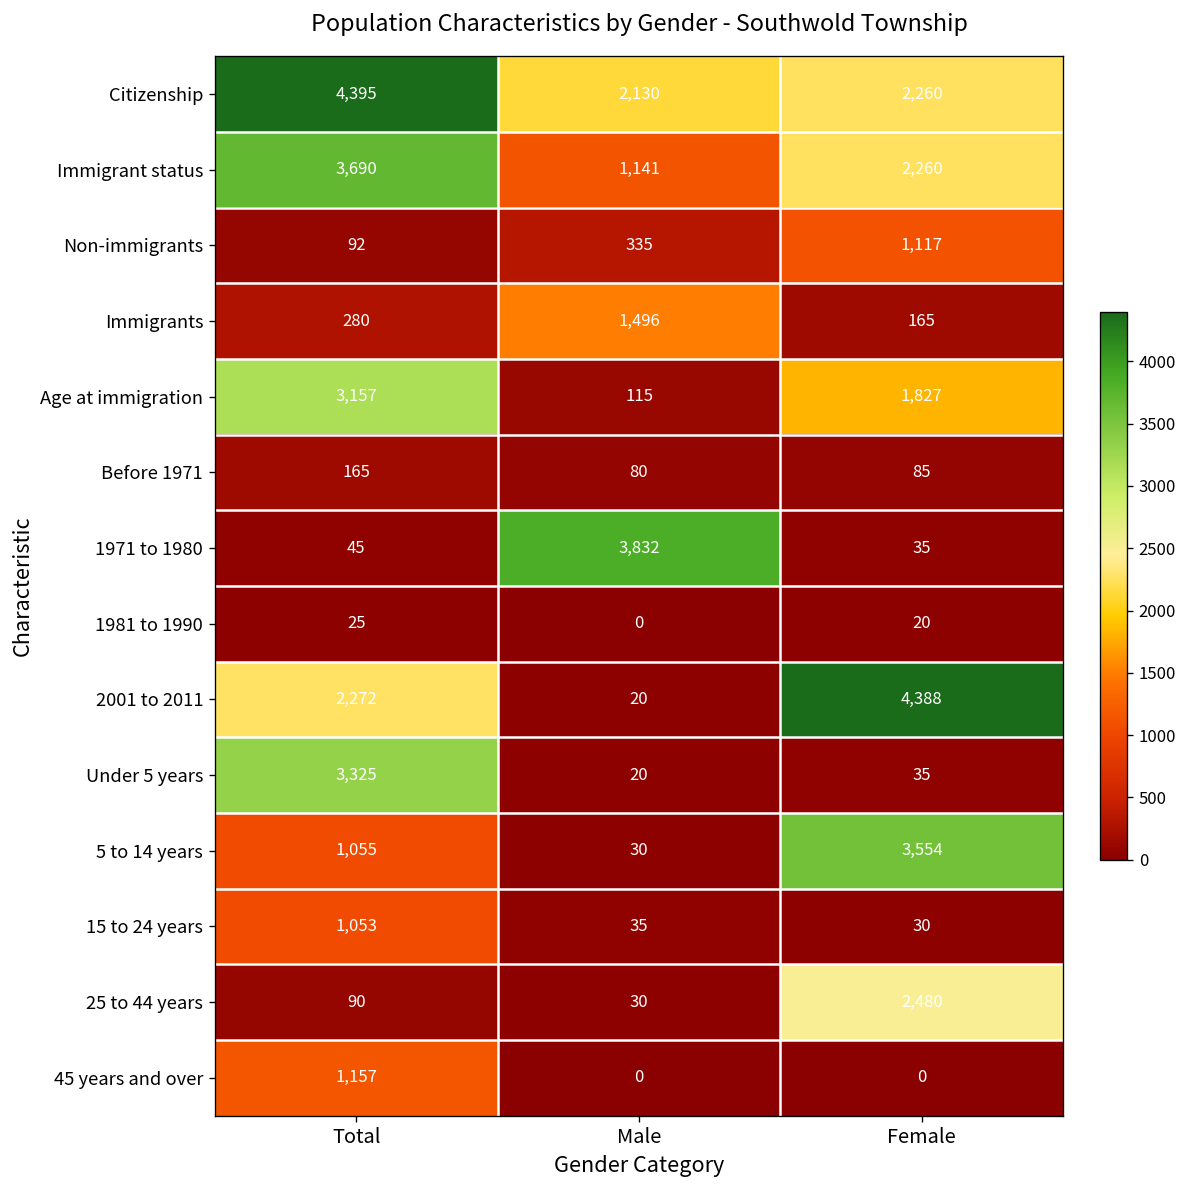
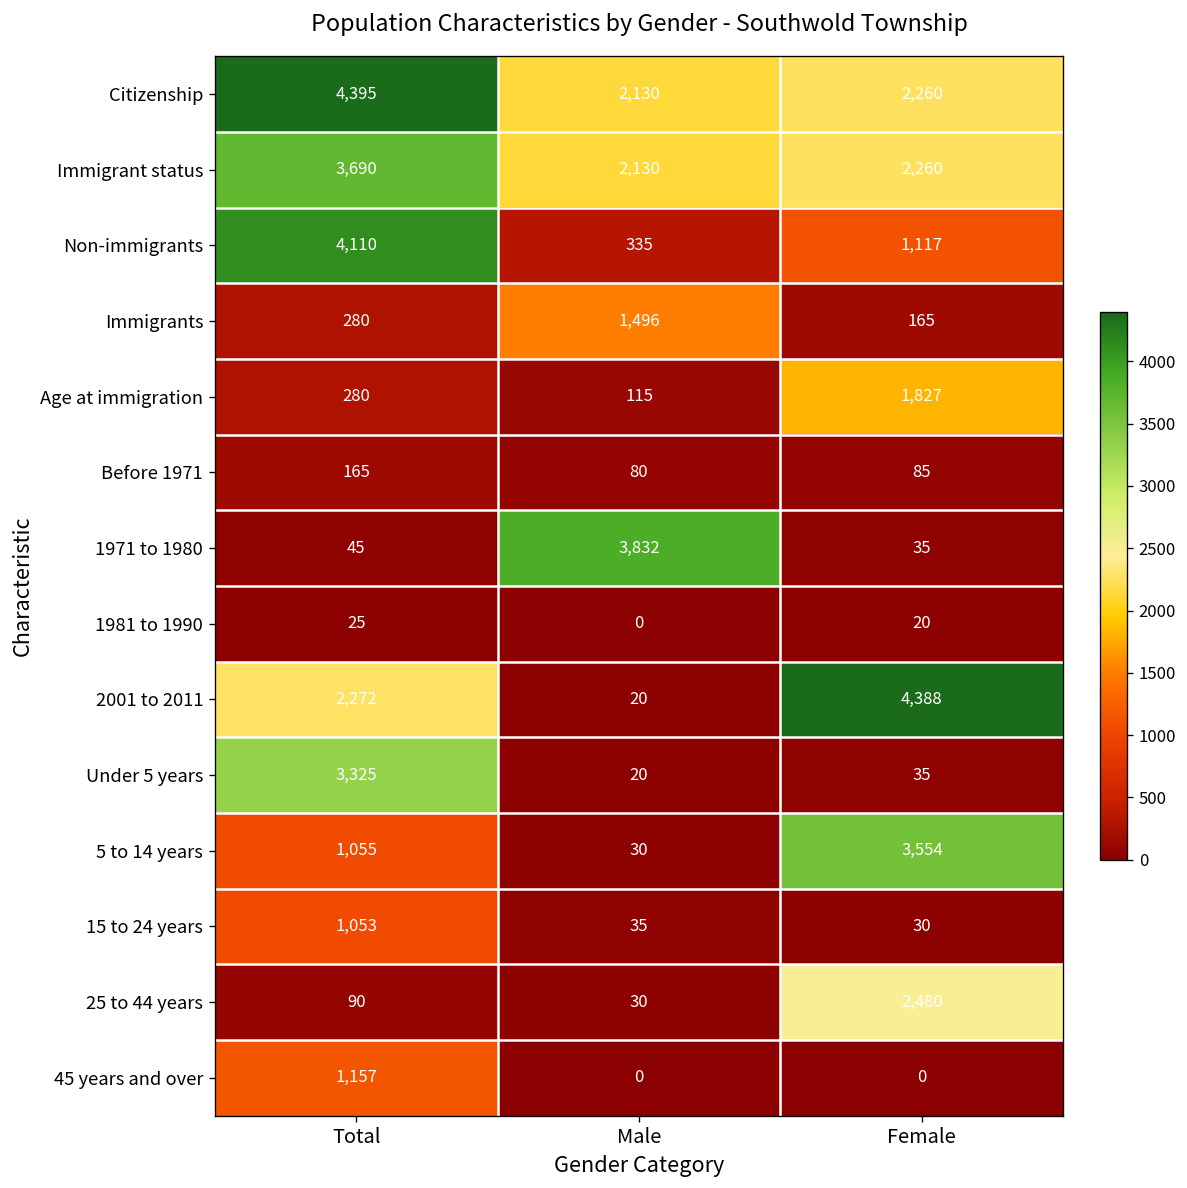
Immigrant status, Male: 1,141 -> 2,130
Non-immigrants, Total: 92 -> 4,110
Age at immigration, Total: 3,157 -> 280
